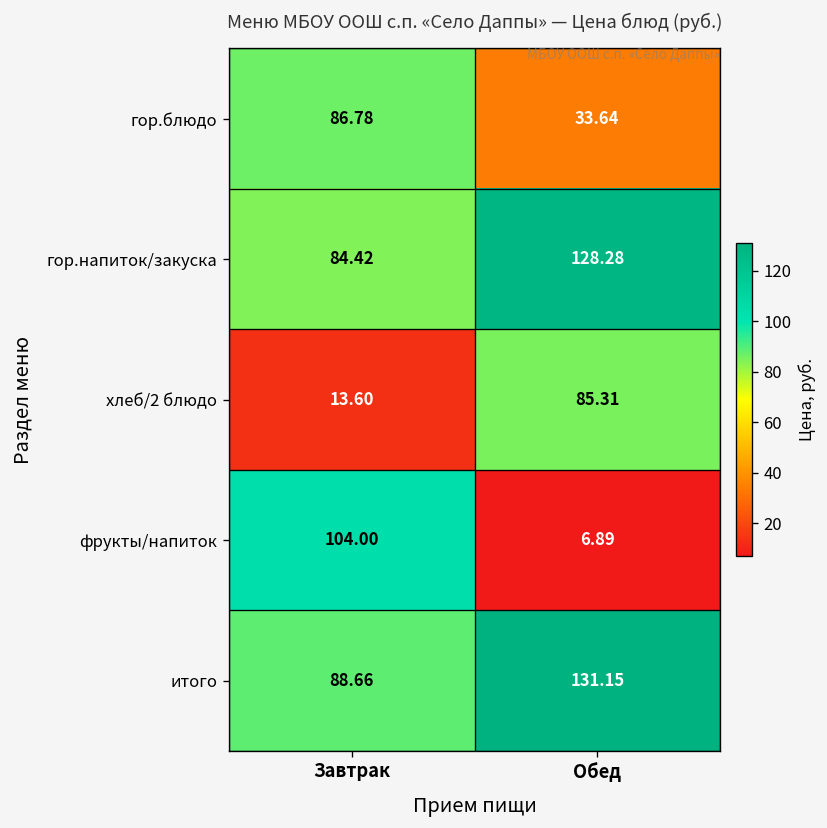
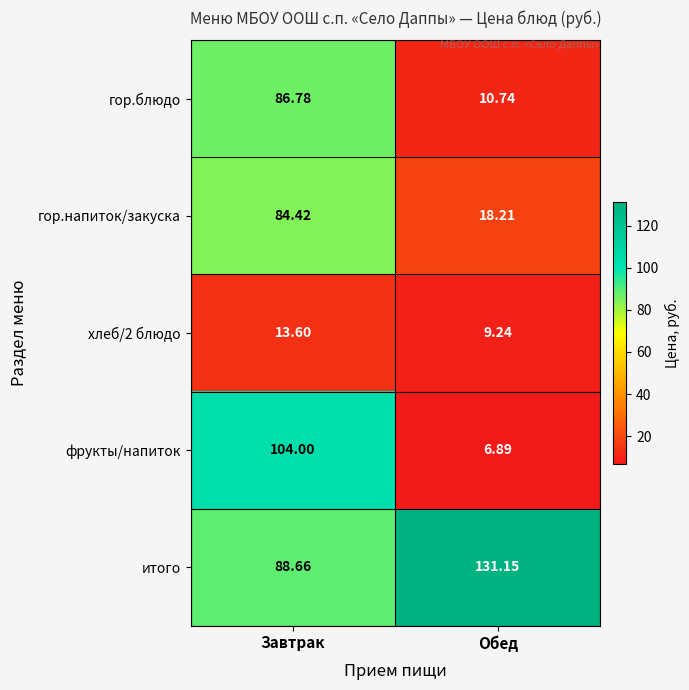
гор.блюдо, Обед: 33.64 -> 10.74
гор.напиток/закуска, Обед: 128.28 -> 18.21
хлеб/2 блюдо, Обед: 85.31 -> 9.24
